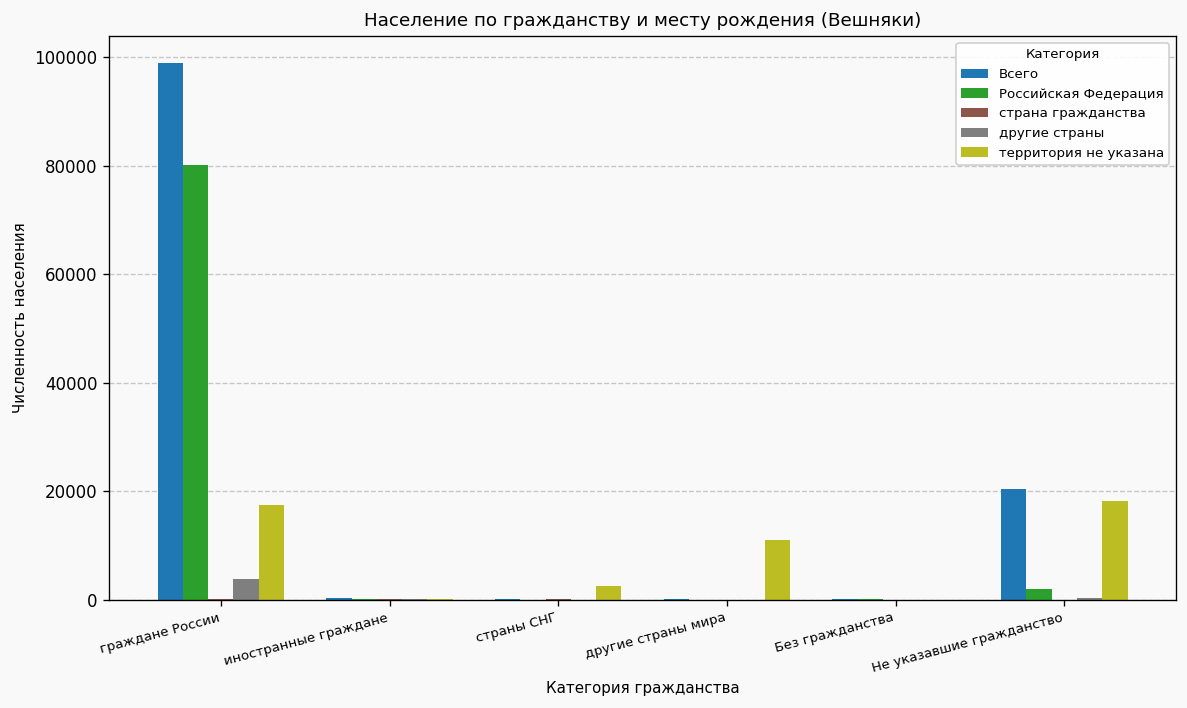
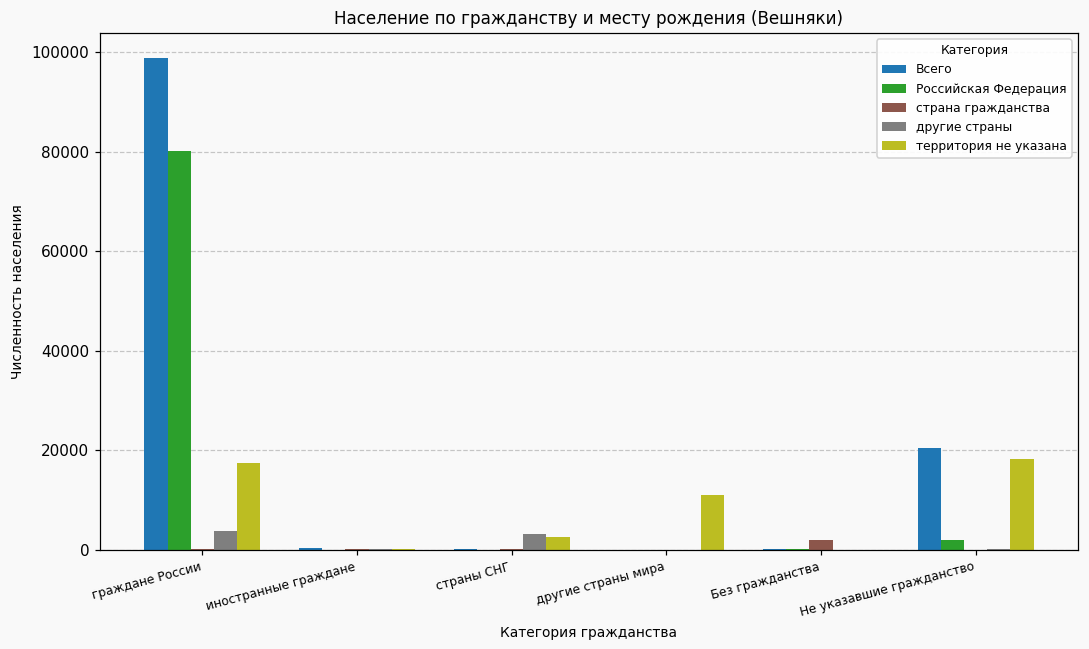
другие страны, страны СНГ: 0 -> 3000
страна гражданства, Без гражданства: 0 -> 2000
